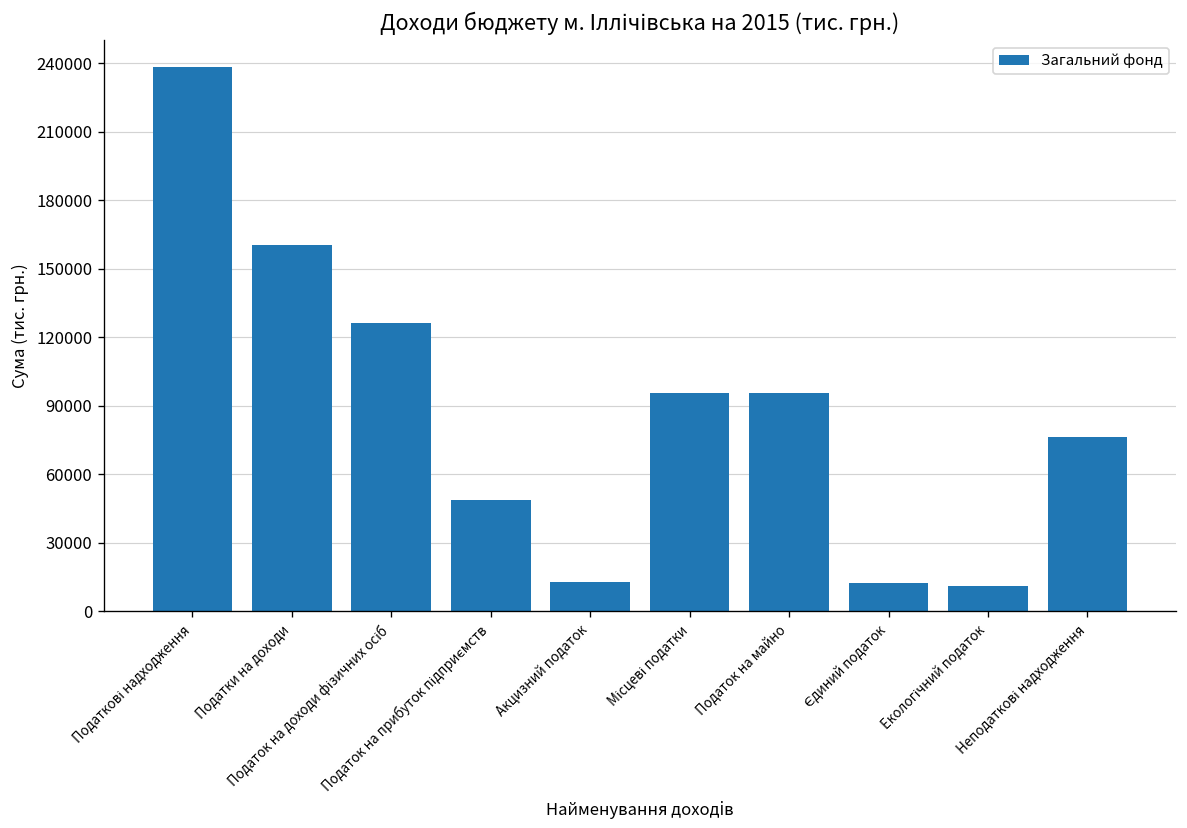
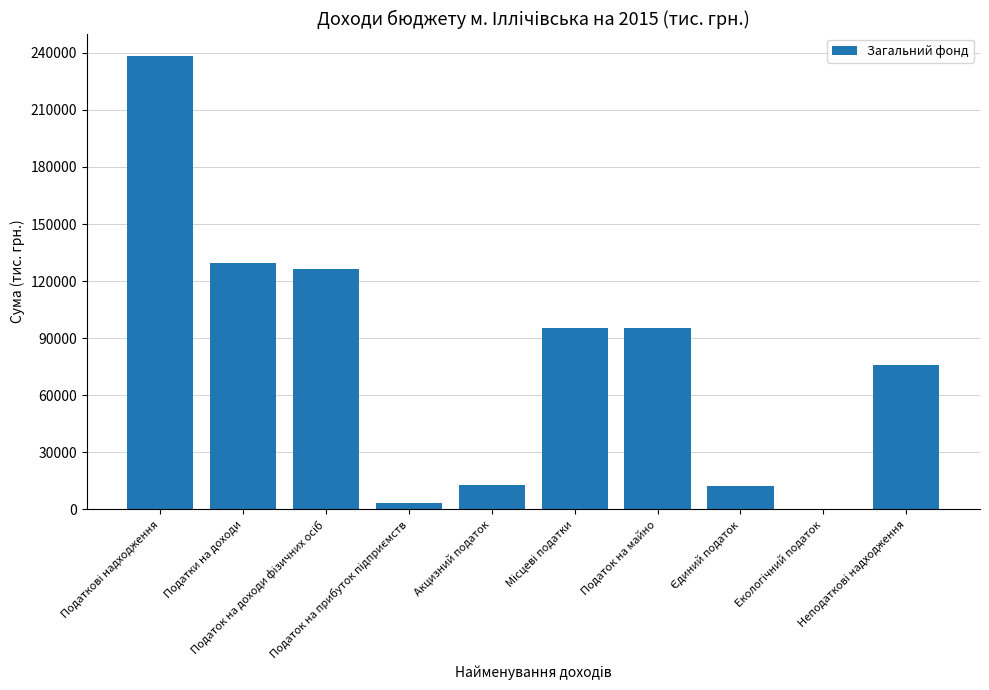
Податки на доходи: 161000 -> 129000
Податок на прибуток підприємств: 49000 -> 3000
Екологічний податок: 11000 -> 0
